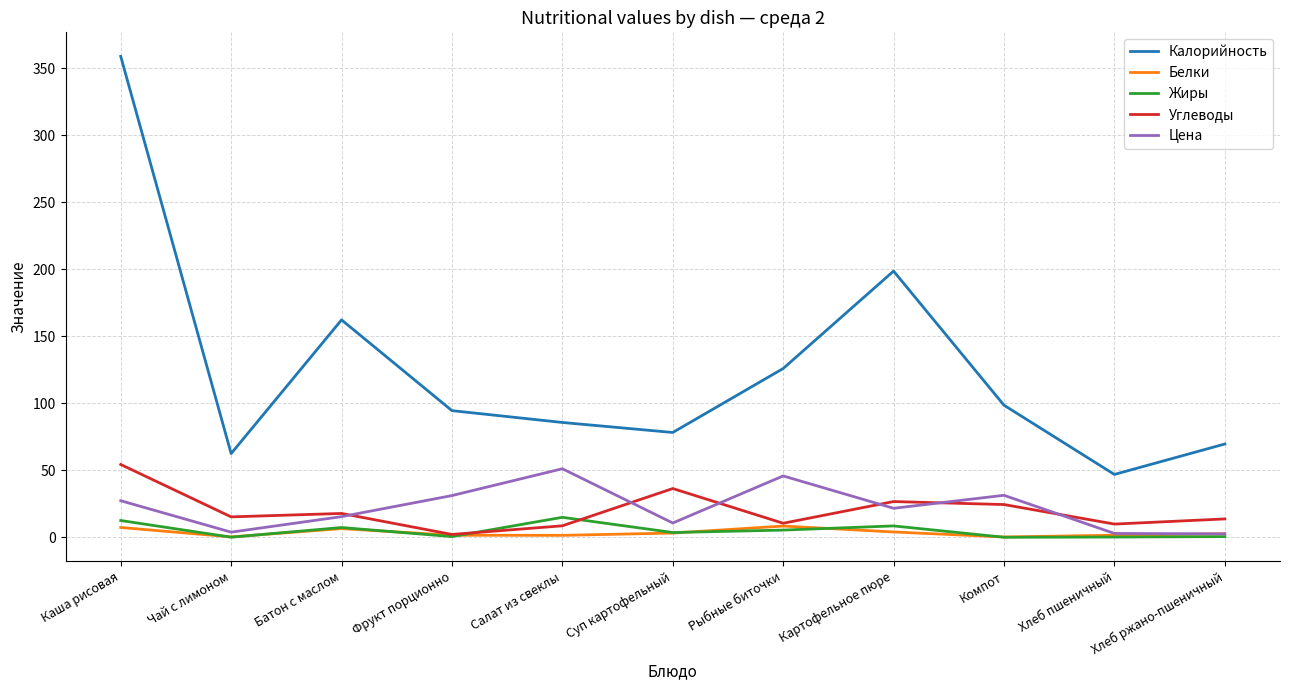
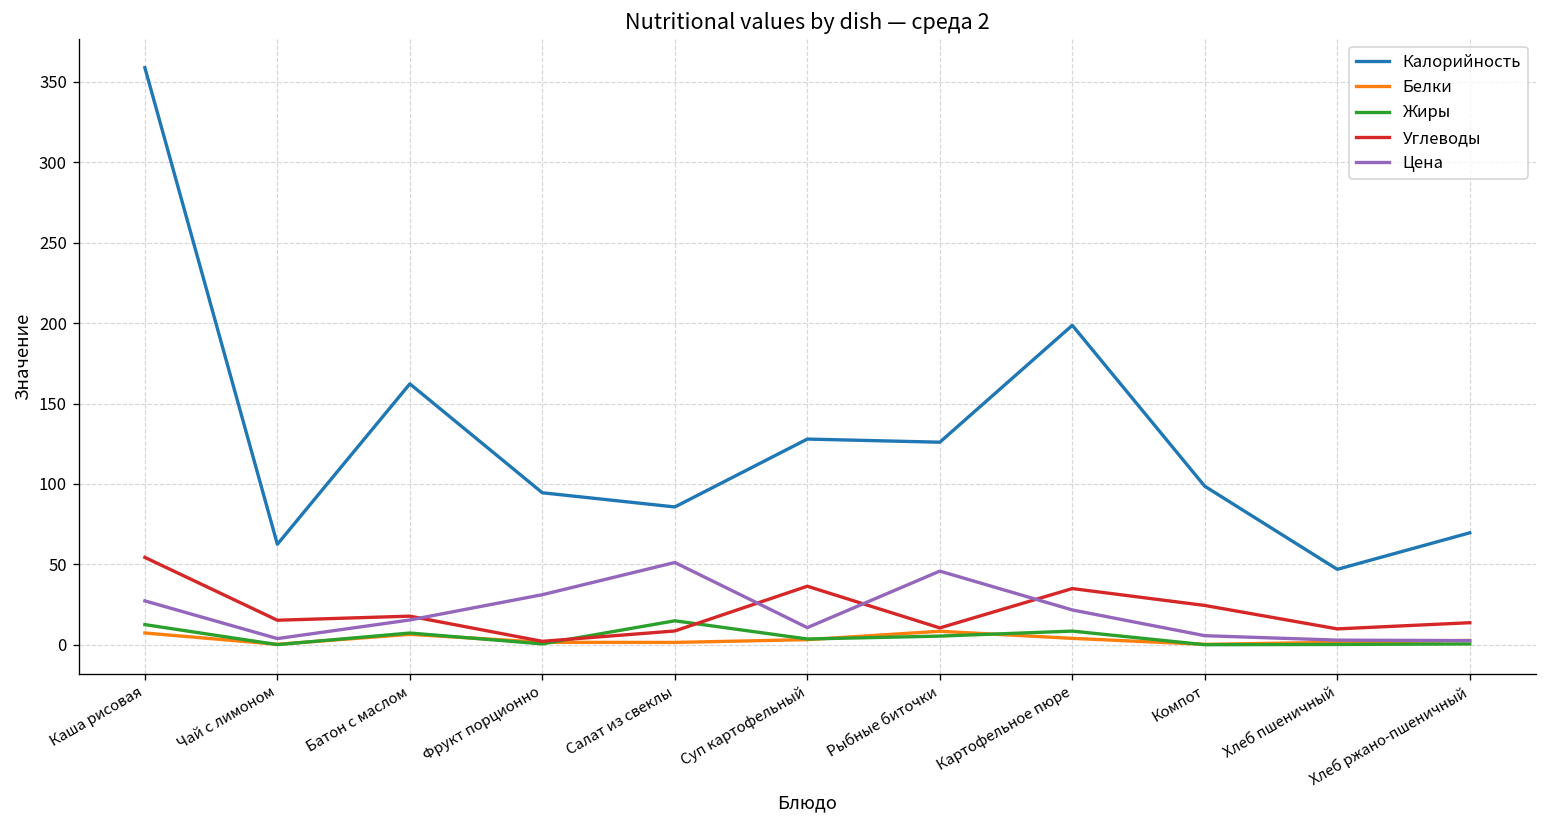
Калорийность, Суп картофельный: 78 -> 128
Углеводы, Картофельное пюре: 27 -> 35
Цена, Компот: 31 -> 6
